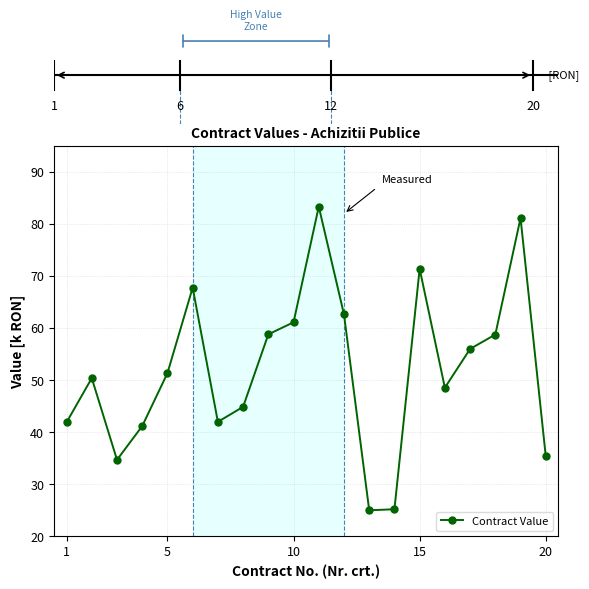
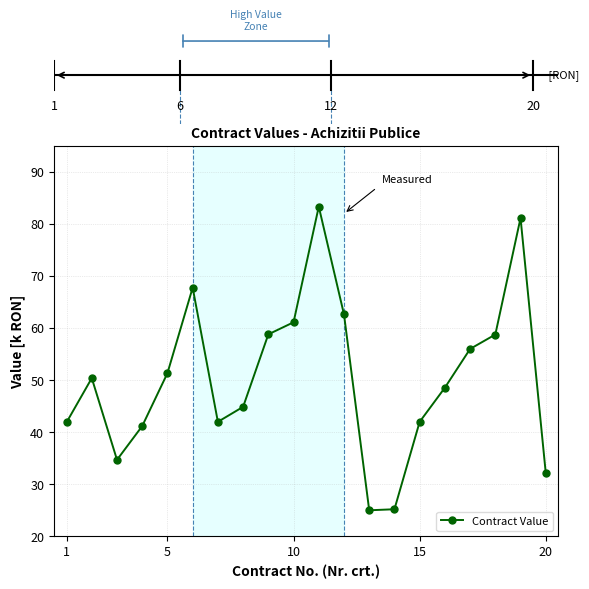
Contract Values - Achizitii Publice, 15: 71 -> 42
Contract Values - Achizitii Publice, 20: 35 -> 32
